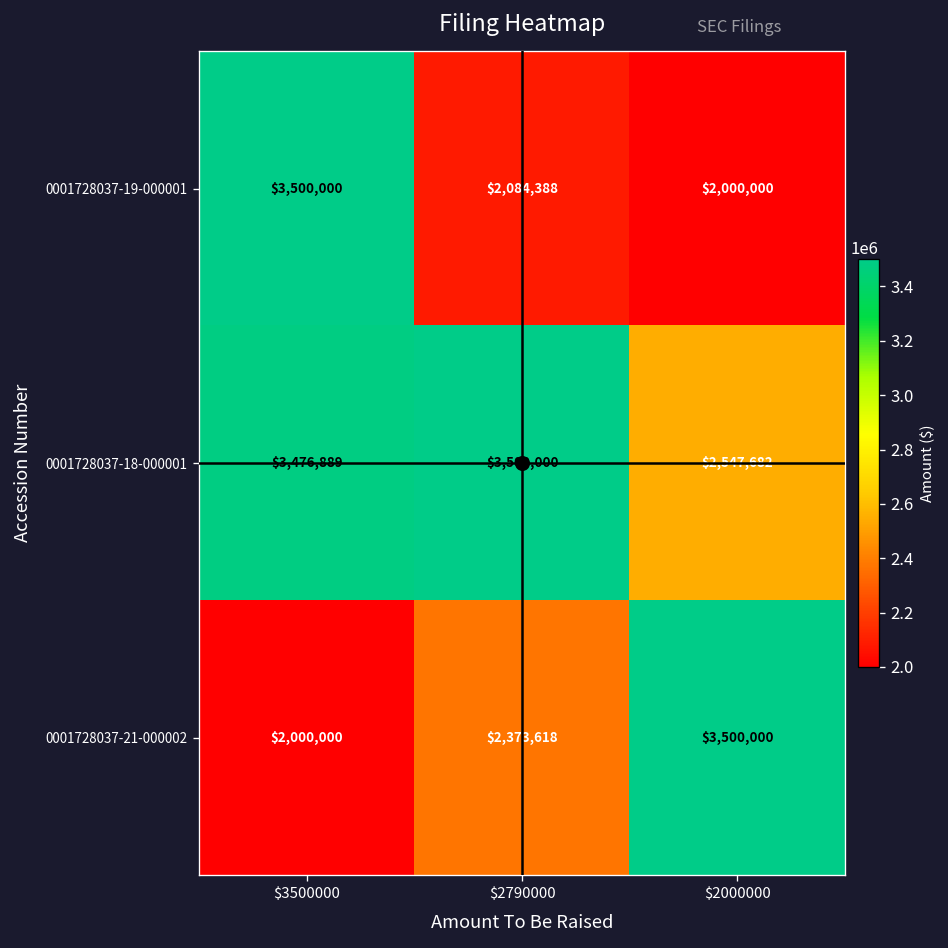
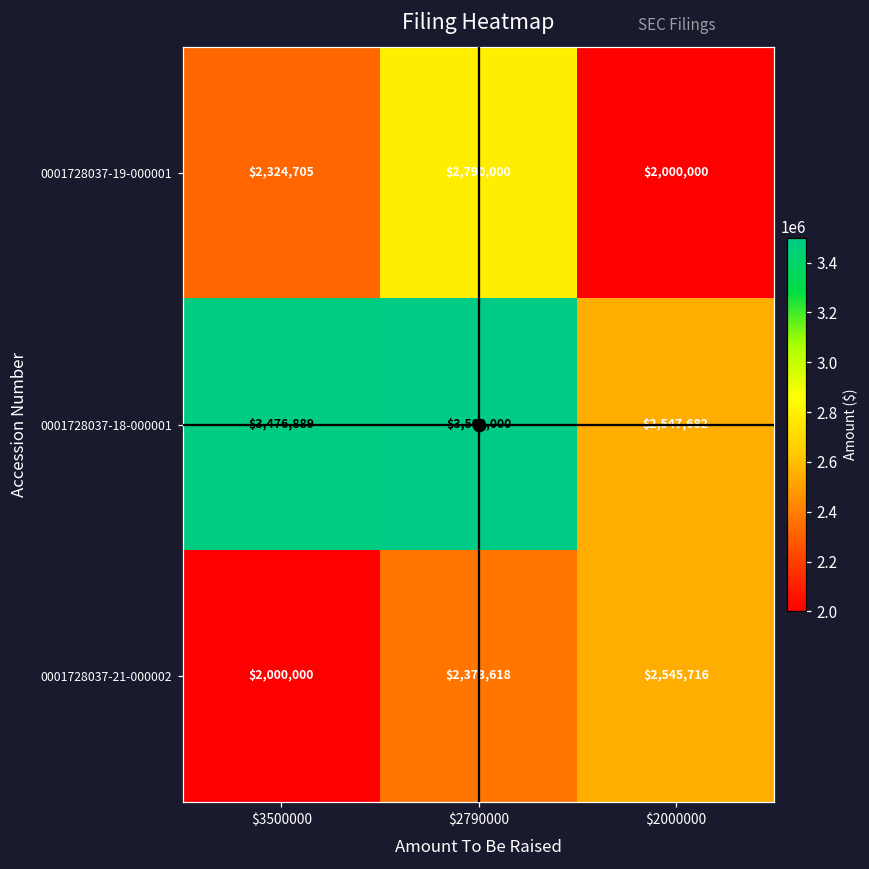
0001728037-19-000001, $3500000: $3,500,000 -> $2,324,705
0001728037-19-000001, $2790000: $2,084,388 -> $2,790,000
0001728037-21-000002, $2000000: $3,500,000 -> $2,545,716
